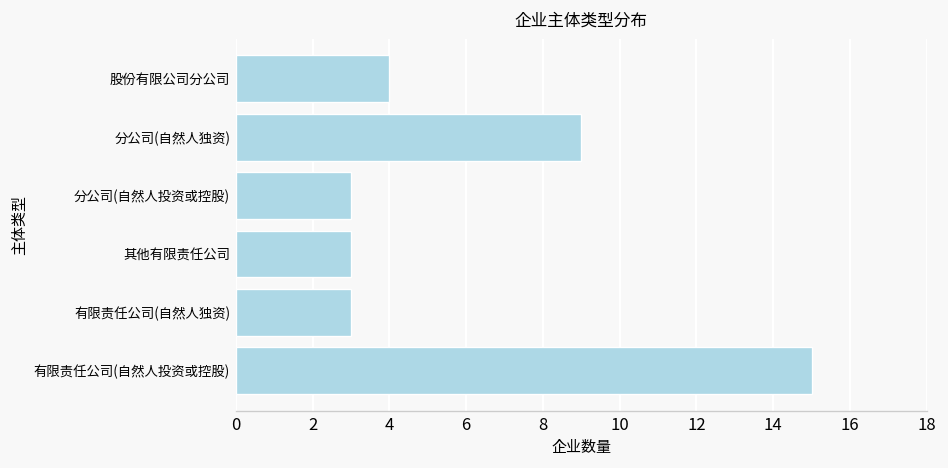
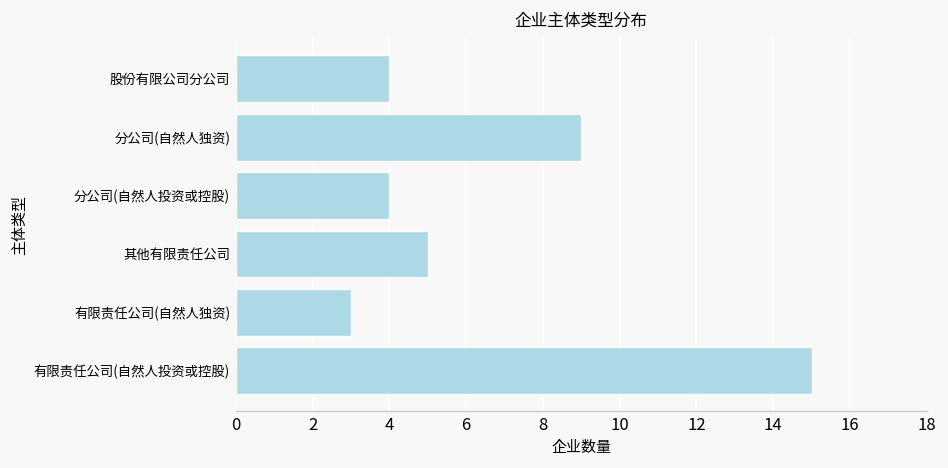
分公司(自然人投资或控股): 3 -> 4
其他有限责任公司: 3 -> 5
